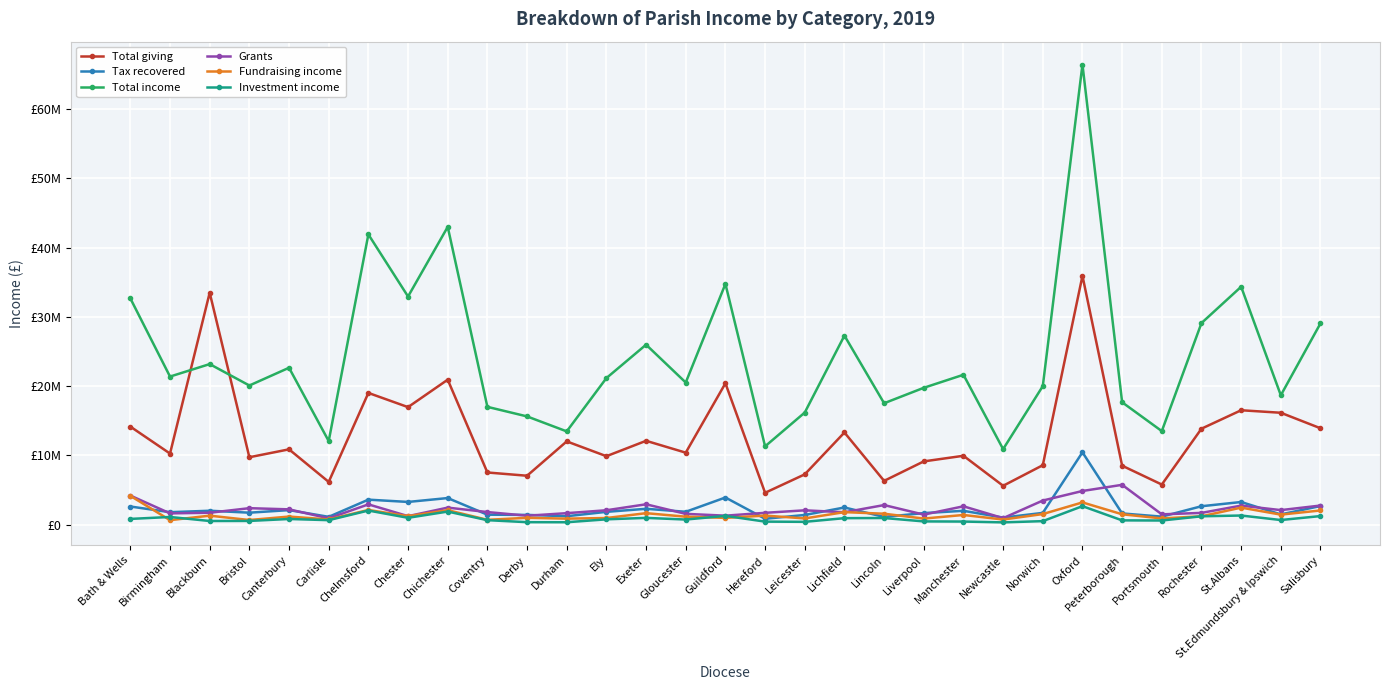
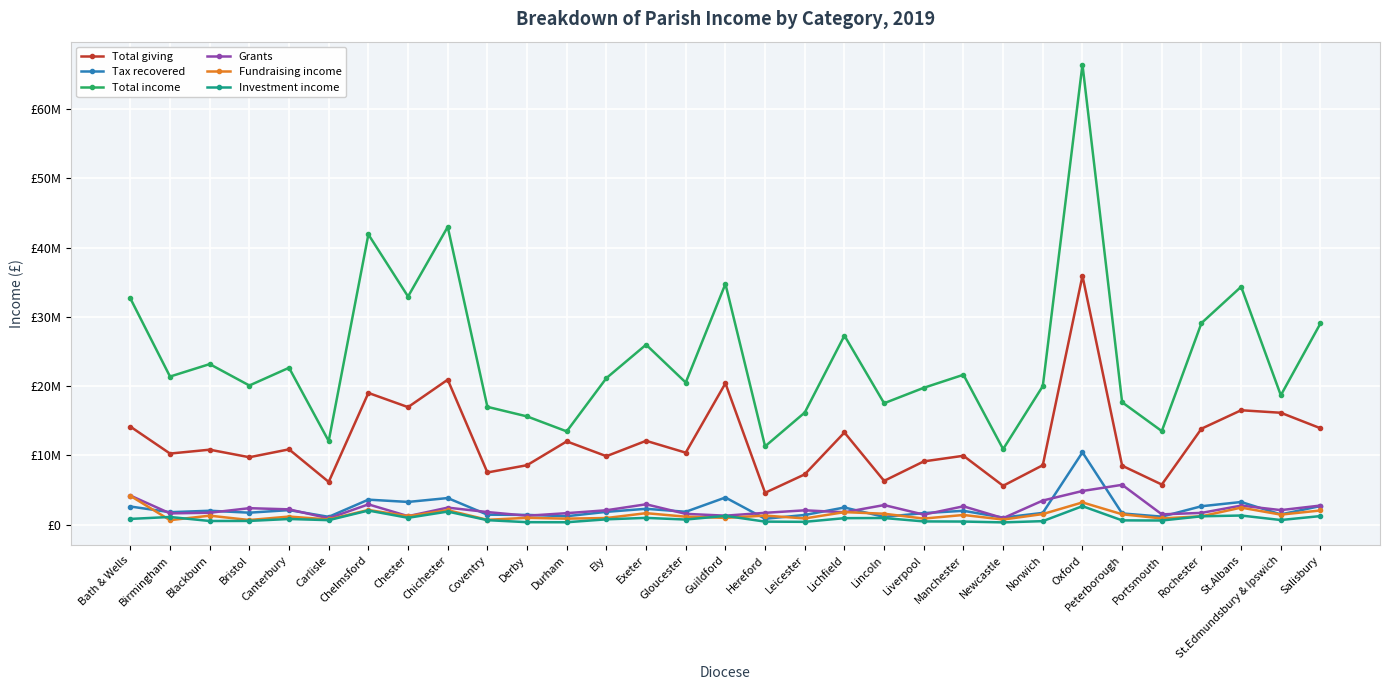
Total giving, Blackburn: £33000000 -> £11000000
Total giving, Derby: £7000000 -> £9000000
